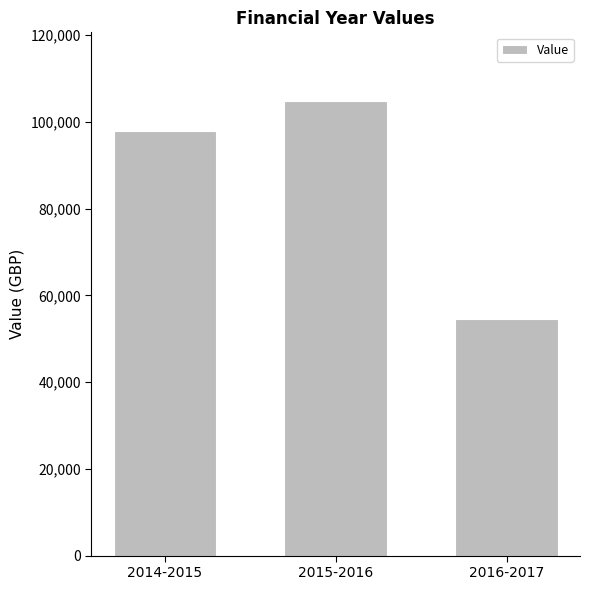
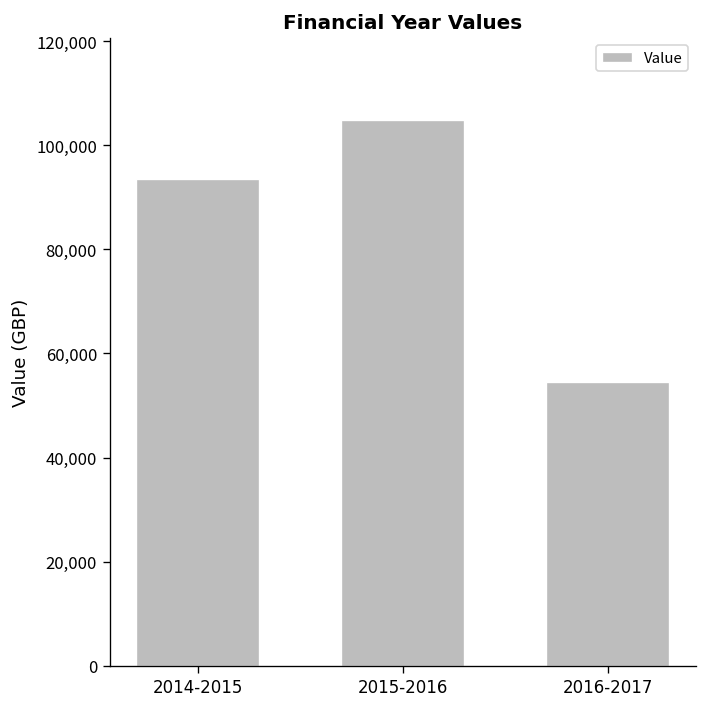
2014-2015: 98,000 -> 94,000
